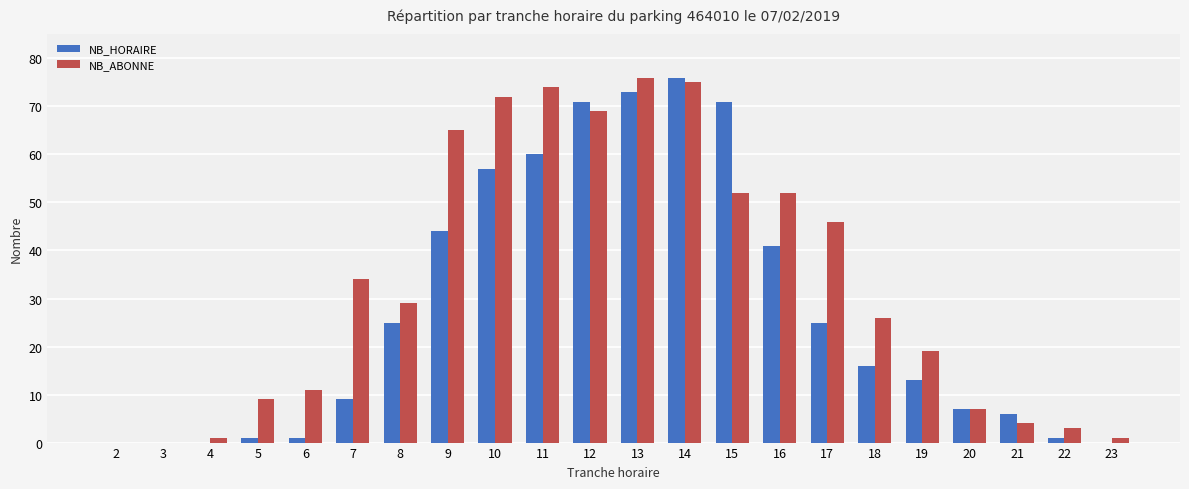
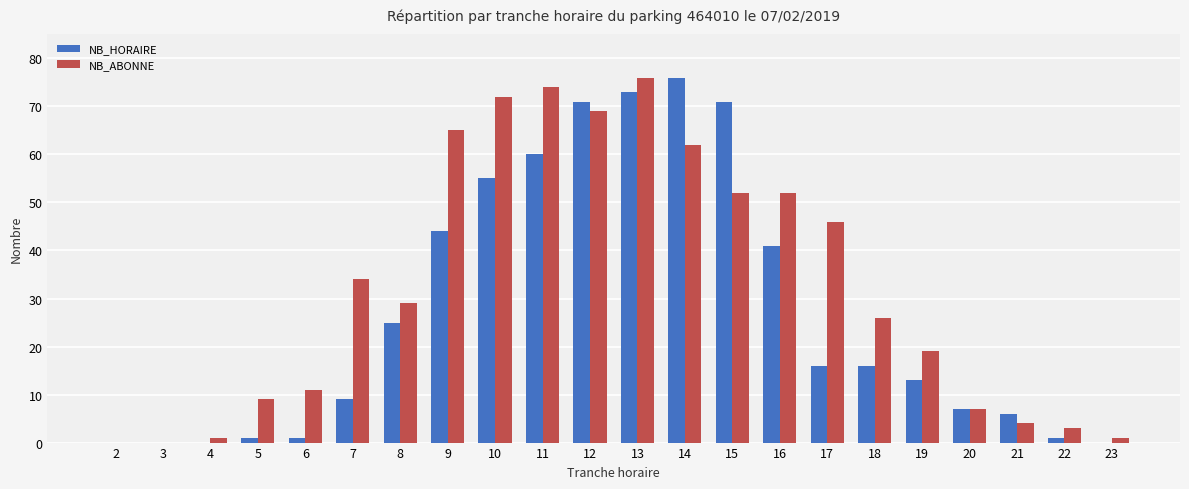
NB_HORAIRE, 10: 57 -> 55
NB_ABONNE, 14: 75 -> 62
NB_HORAIRE, 17: 25 -> 16
